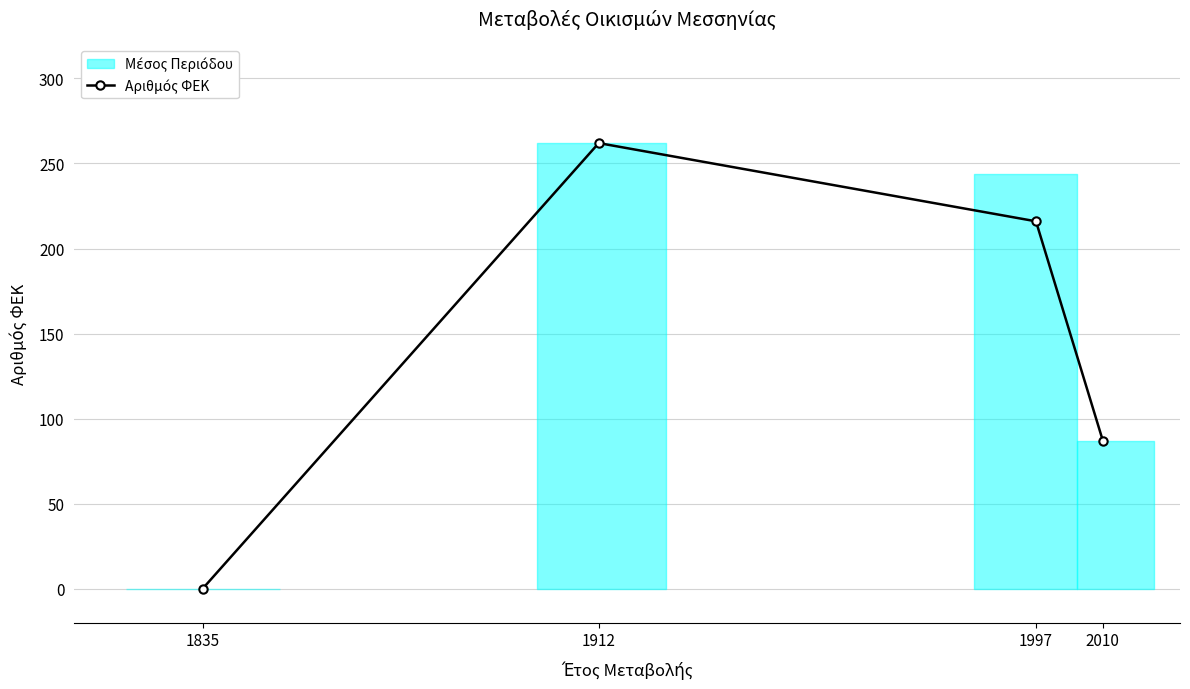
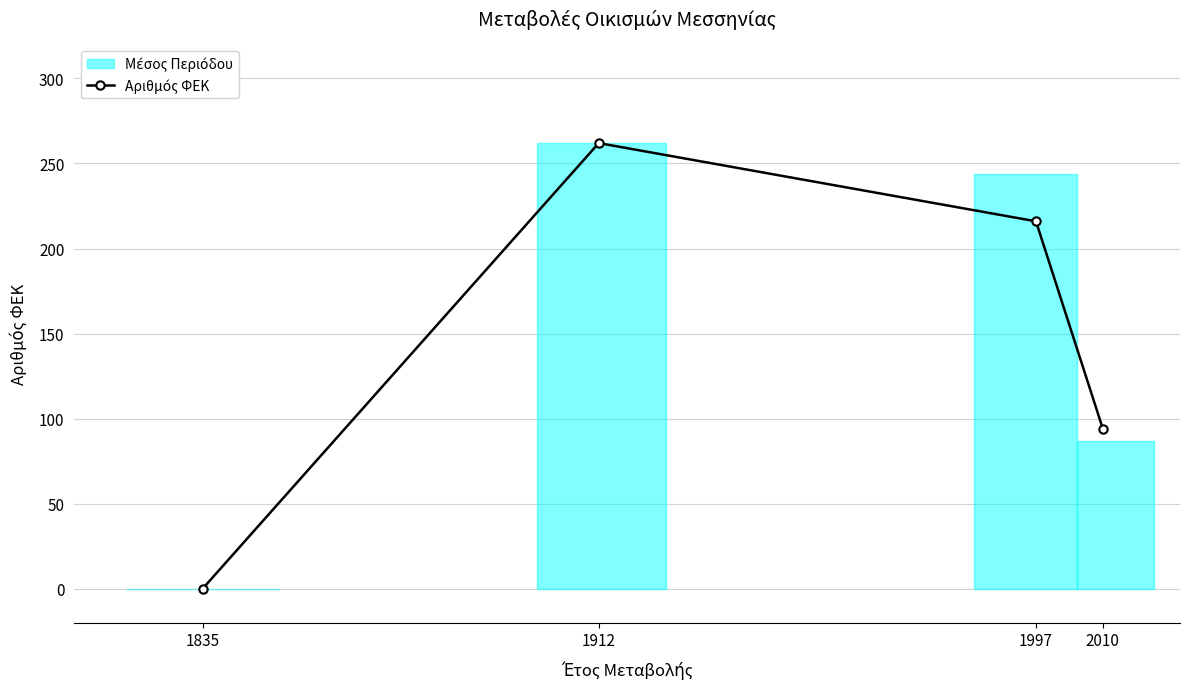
Αριθμός ΦΕΚ, 2010: 87 -> 94
